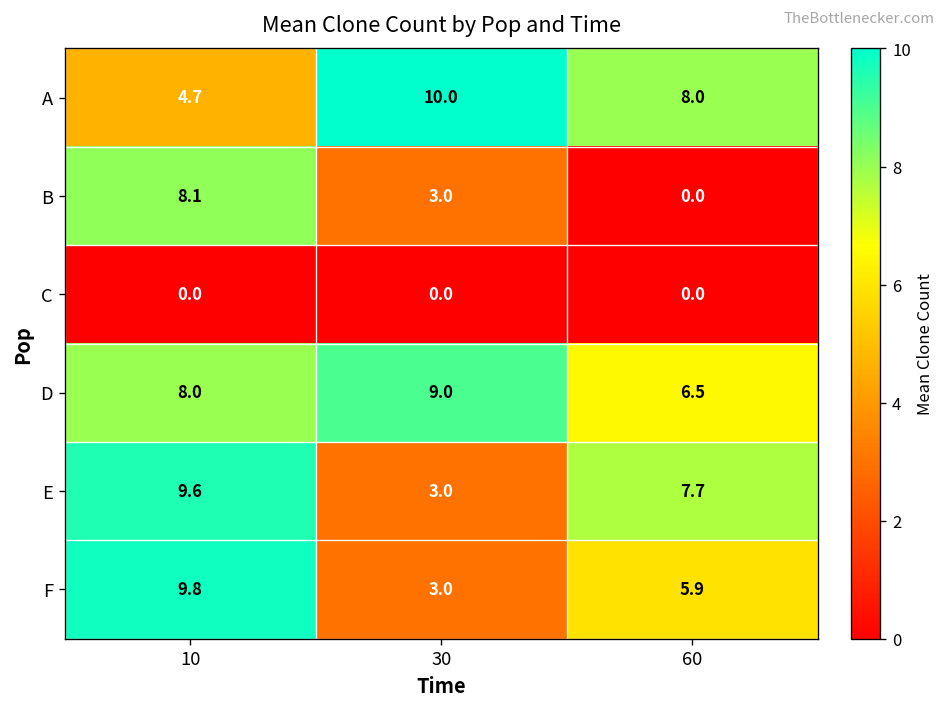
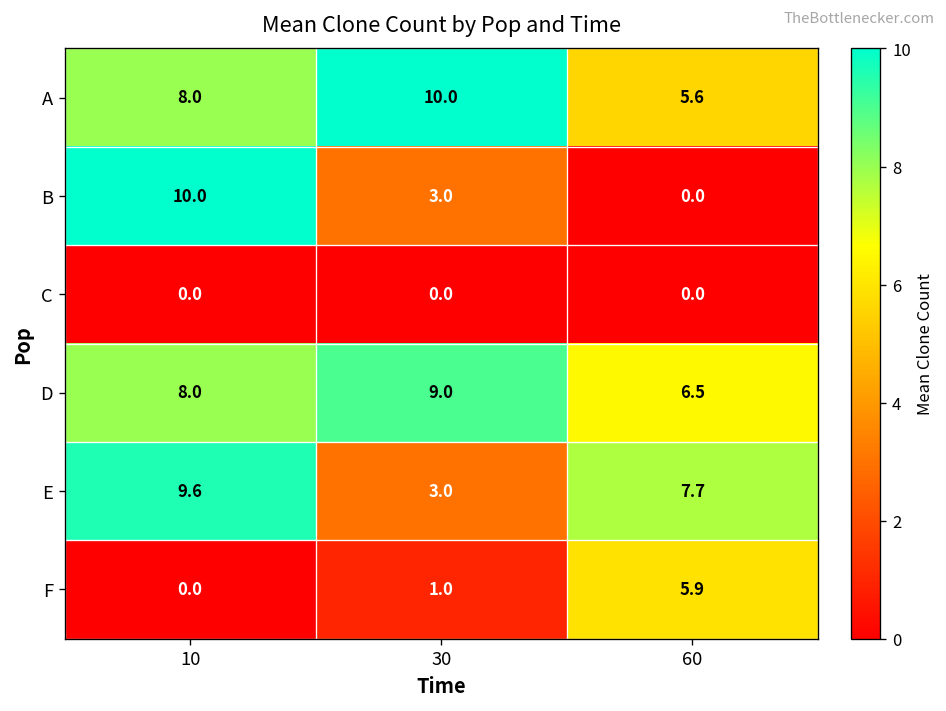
A, 10: 4.7 -> 8.0
A, 60: 8.0 -> 5.6
B, 10: 8.1 -> 10.0
F, 10: 9.8 -> 0.0
F, 30: 3.0 -> 1.0
